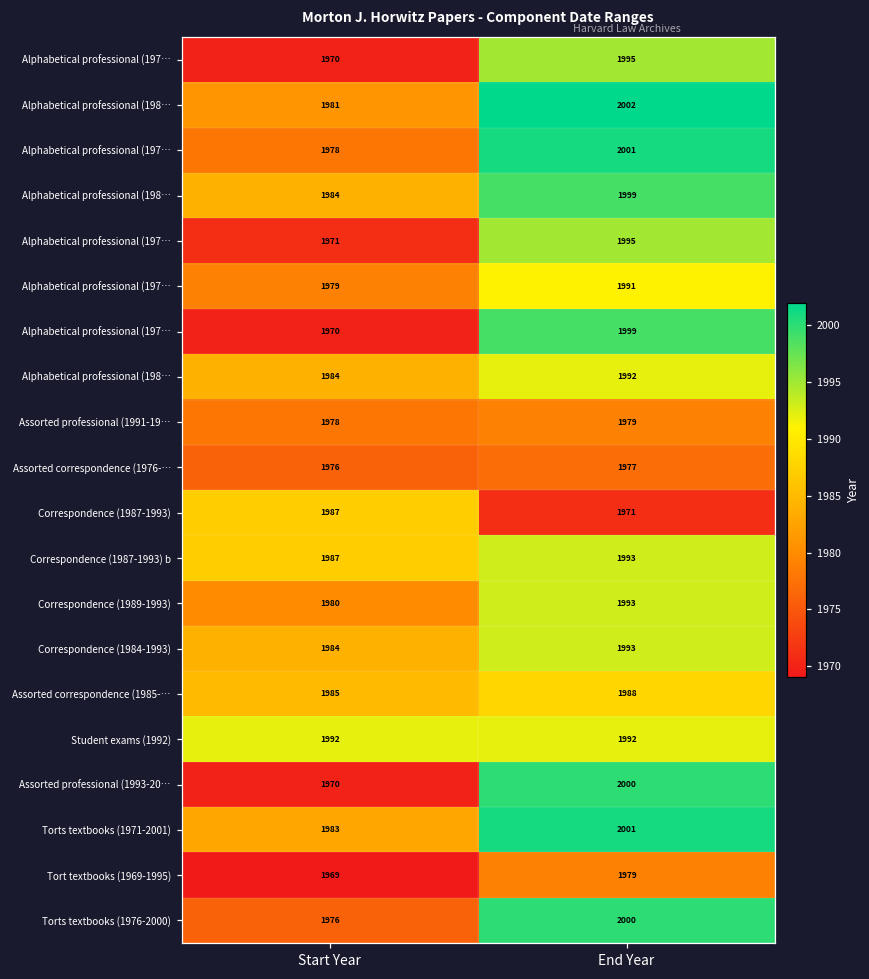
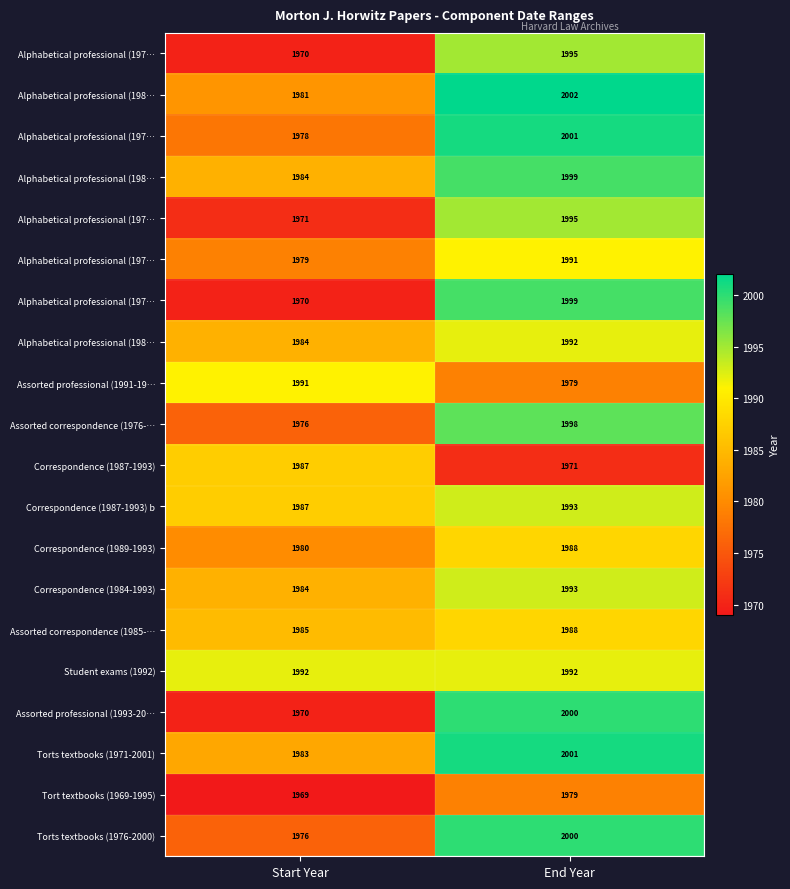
Assorted professional (1991-19…, Start Year: 1978 -> 1991
Assorted correspondence (1976-…, End Year: 1977 -> 1998
Correspondence (1989-1993), End Year: 1993 -> 1988
